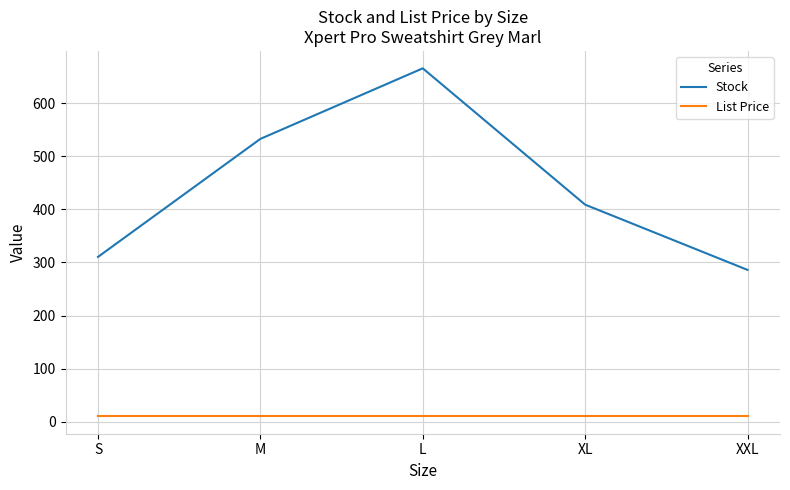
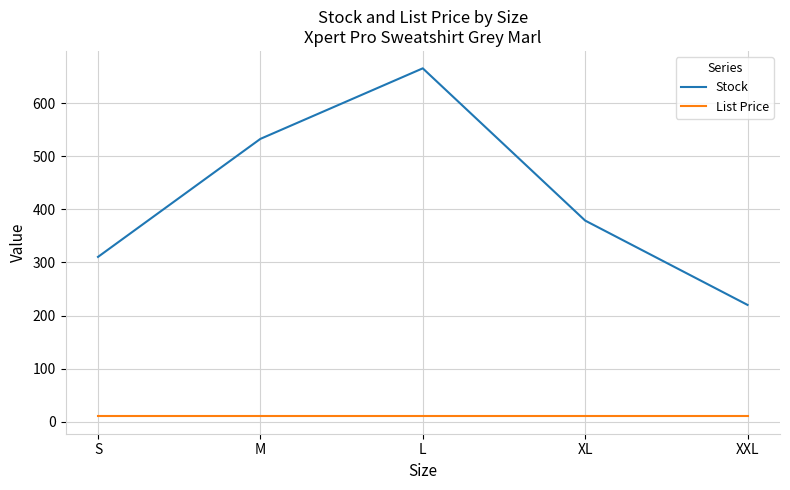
Stock, XL: 410 -> 380
Stock, XXL: 290 -> 220
